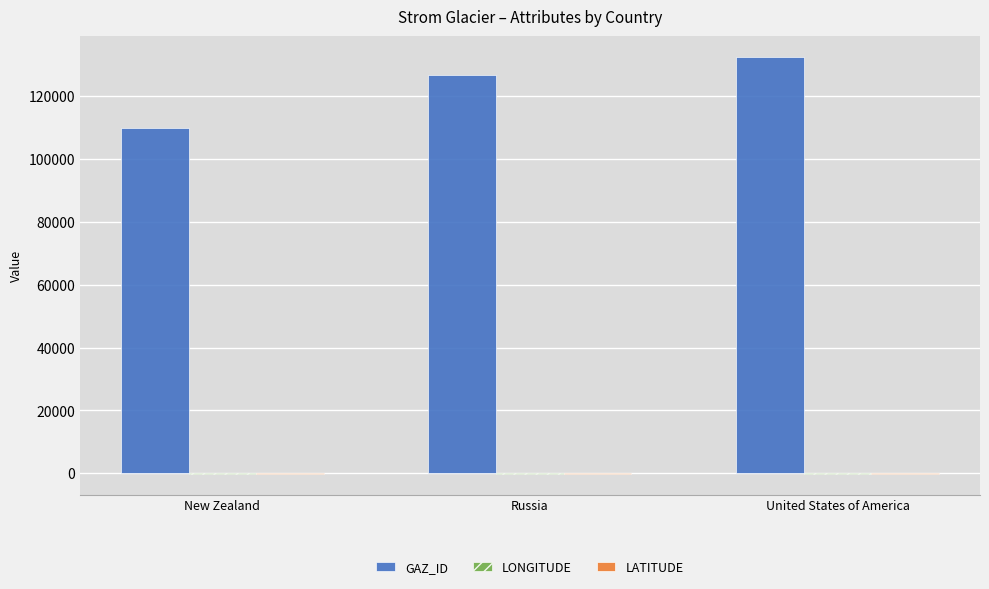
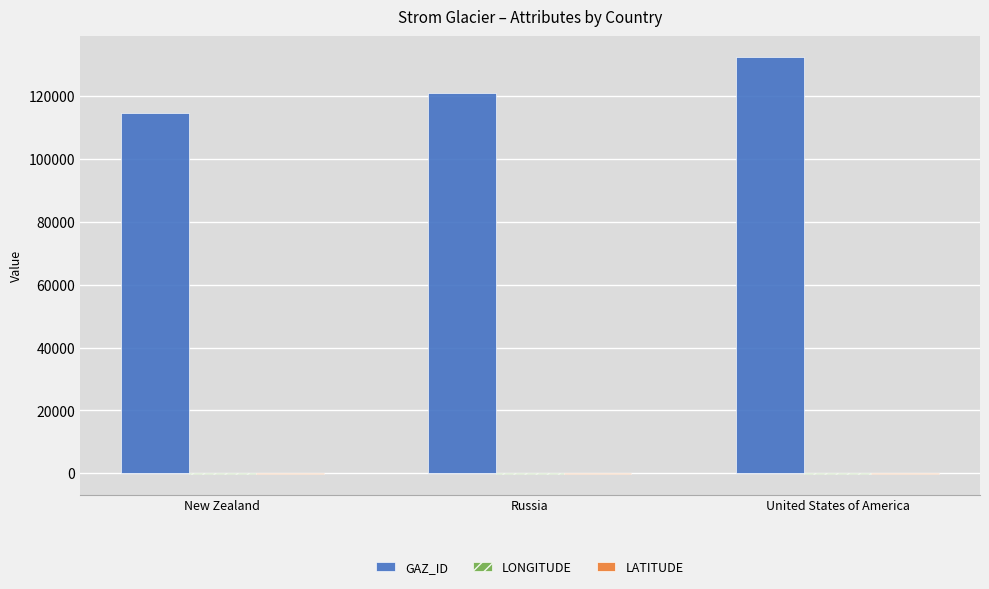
GAZ_ID, New Zealand: 110000 -> 114000
GAZ_ID, Russia: 127000 -> 121000
